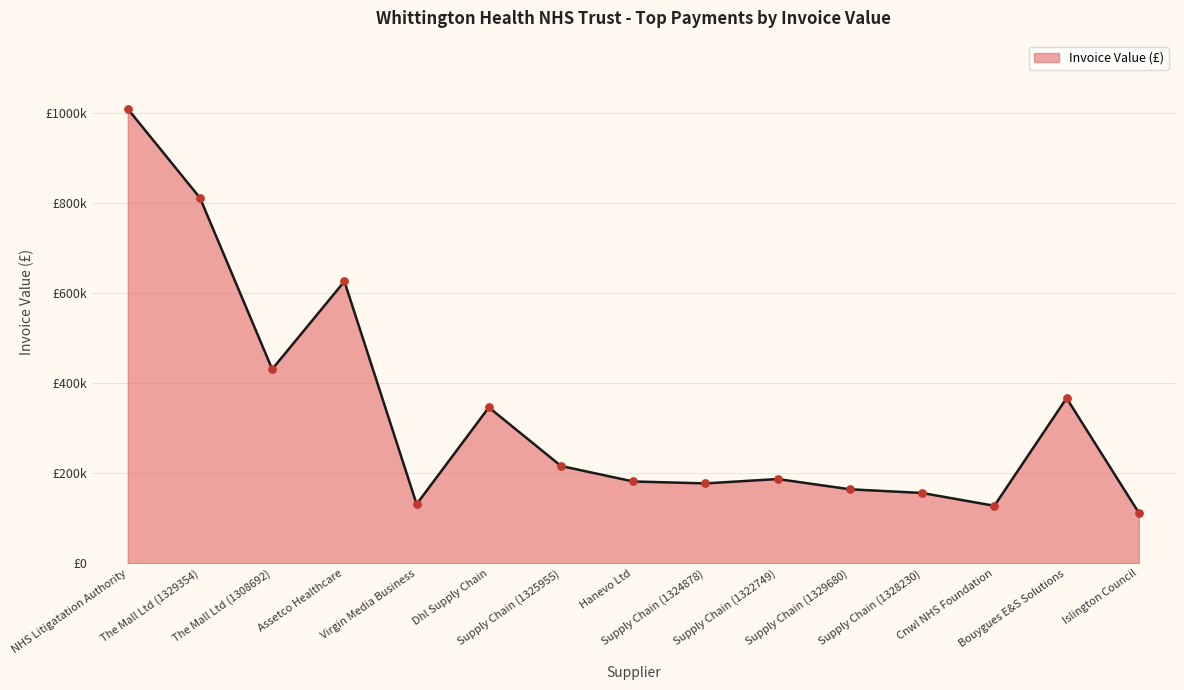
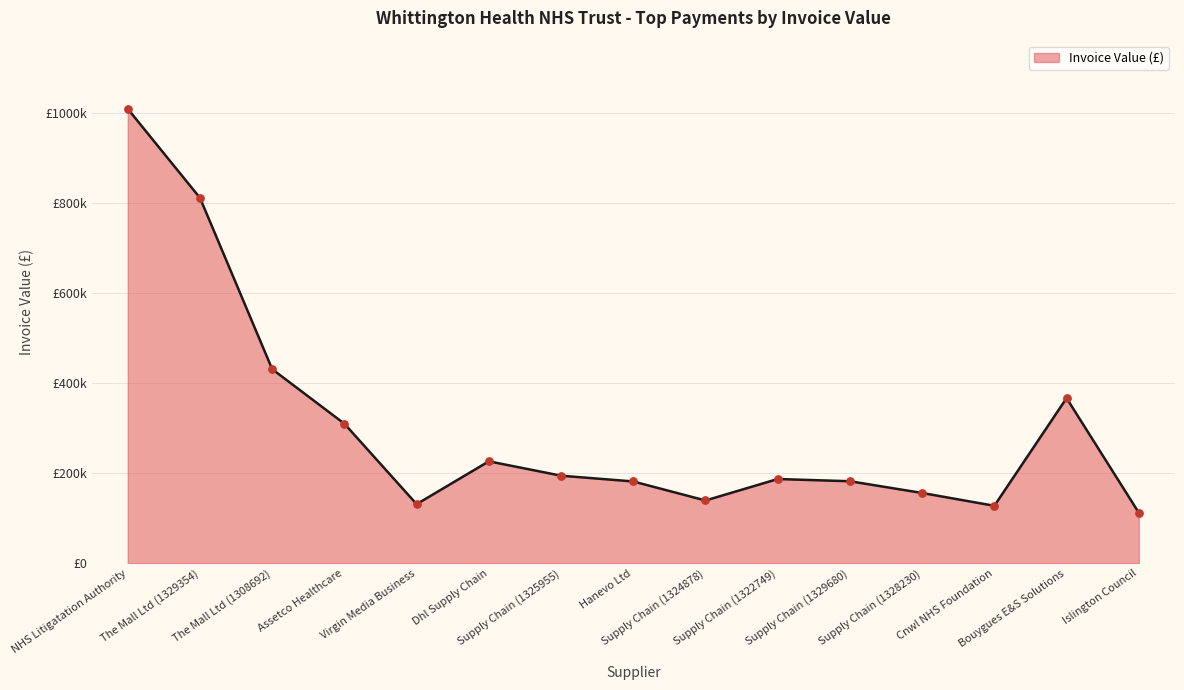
Assetco Healthcare: £630000 -> £310000
Dhl Supply Chain: £350000 -> £230000
Supply Chain (1325955): £220000 -> £190000
Supply Chain (1324878): £180000 -> £140000
Supply Chain (1329680): £160000 -> £180000
